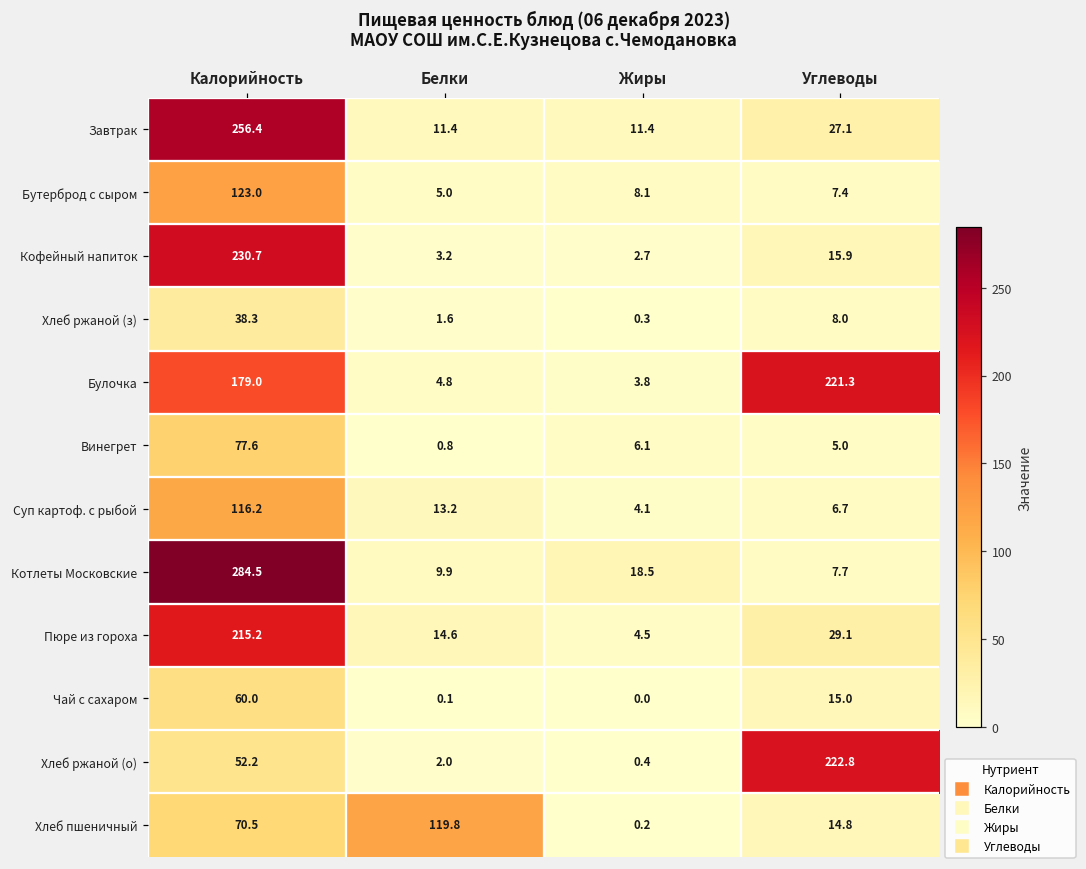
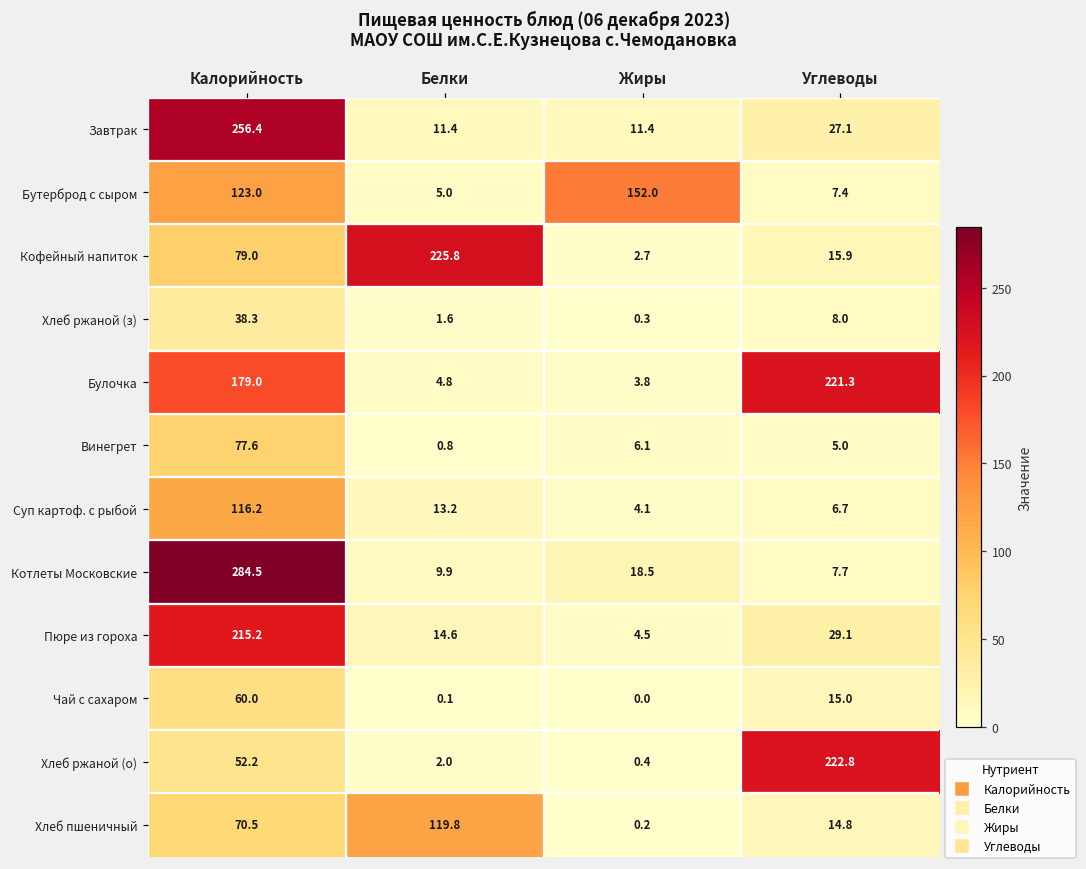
Бутерброд с сыром, Жиры: 8.1 -> 152.0
Кофейный напиток, Калорийность: 230.7 -> 79.0
Кофейный напиток, Белки: 3.2 -> 225.8
